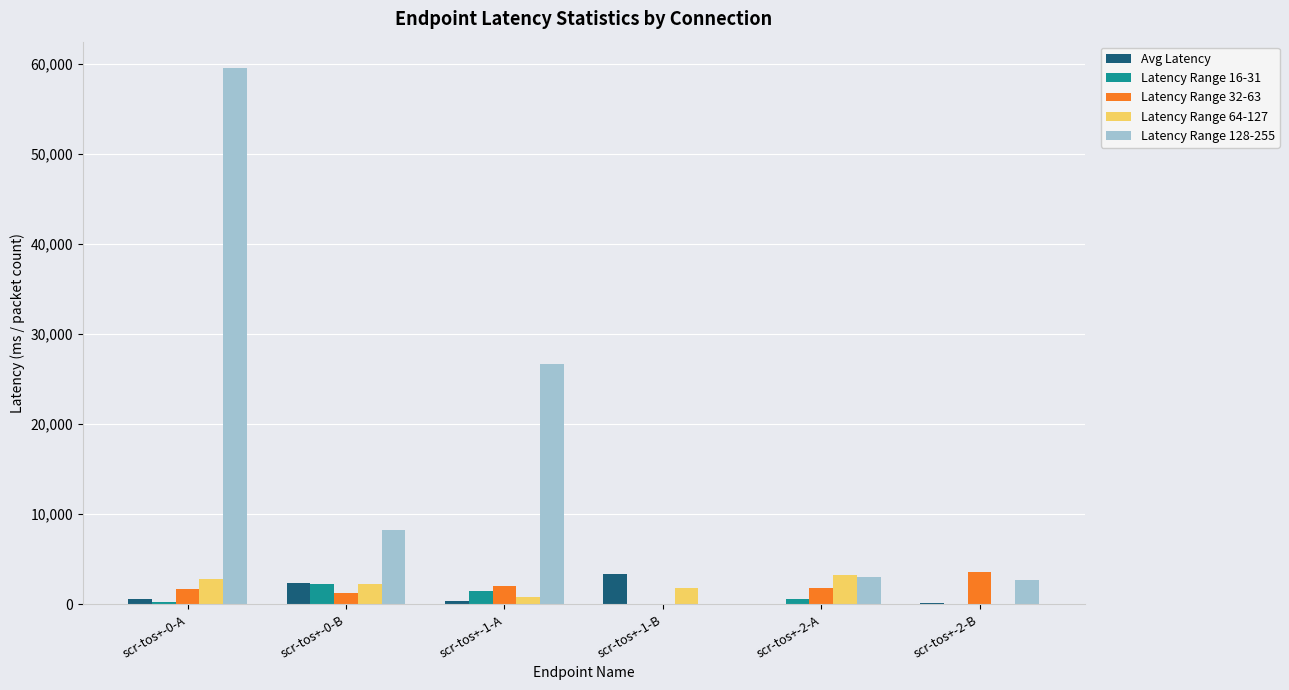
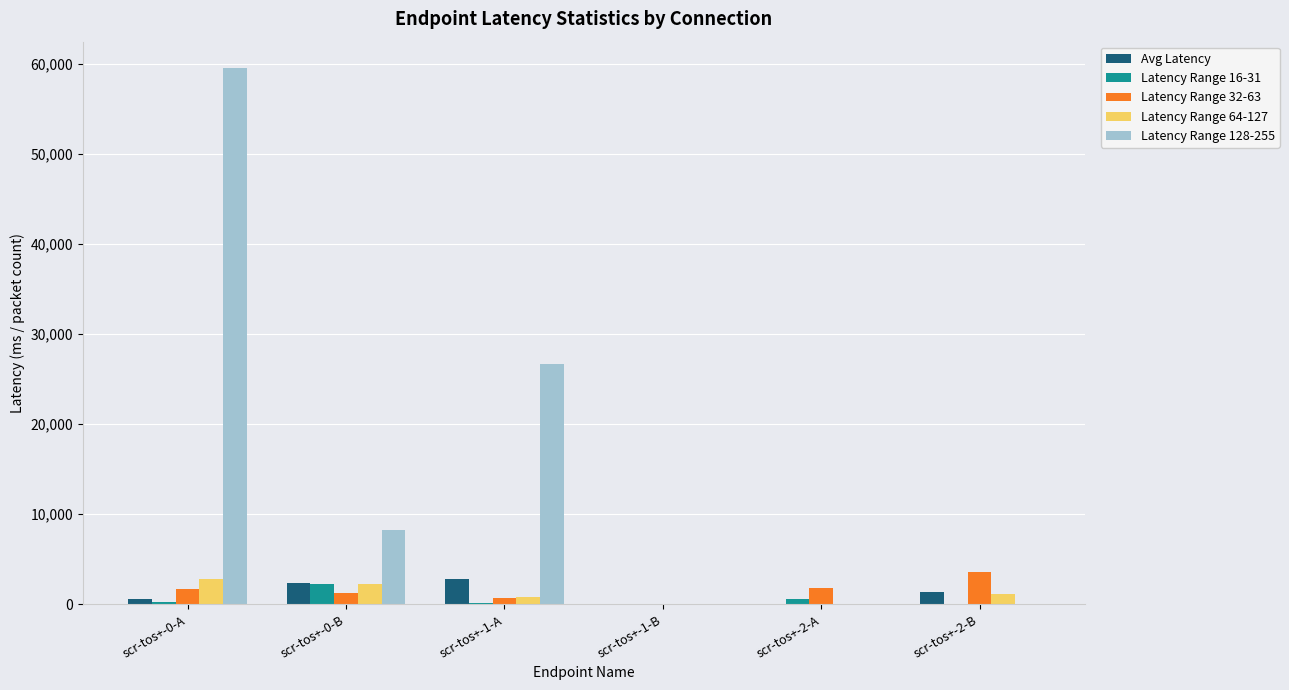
Avg Latency, scr-tos+-1-A: 0 -> 3,000
Latency Range 16-31, scr-tos+-1-A: 1,000 -> 0
Latency Range 32-63, scr-tos+-1-A: 2,000 -> 1,000
Avg Latency, scr-tos+-1-B: 3,000 -> 0
Latency Range 64-127, scr-tos+-1-B: 2,000 -> 0
Latency Range 64-127, scr-tos+-2-A: 3,000 -> 0
Latency Range 128-255, scr-tos+-2-A: 3,000 -> 0
Avg Latency, scr-tos+-2-B: 0 -> 1,000
Latency Range 64-127, scr-tos+-2-B: 0 -> 1,000
Latency Range 128-255, scr-tos+-2-B: 3,000 -> 0
